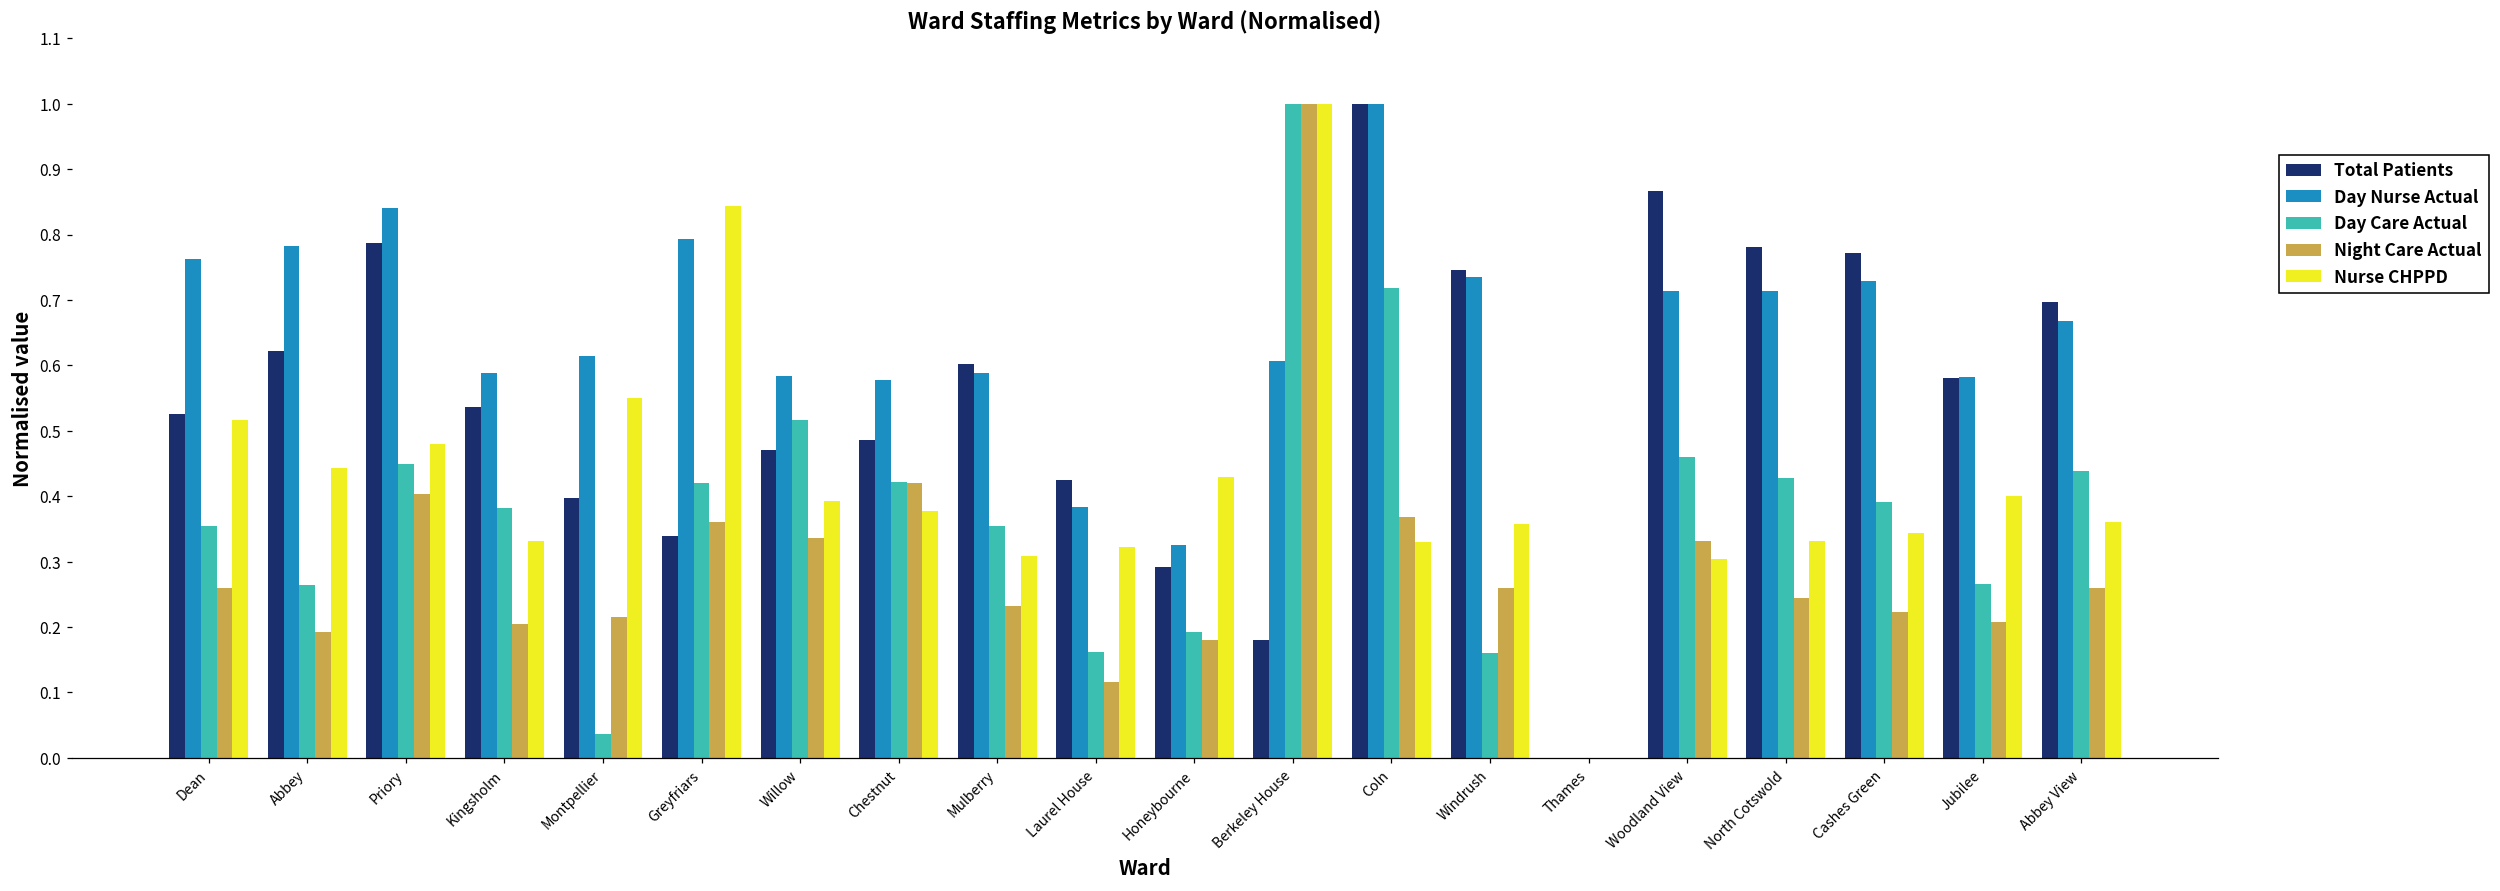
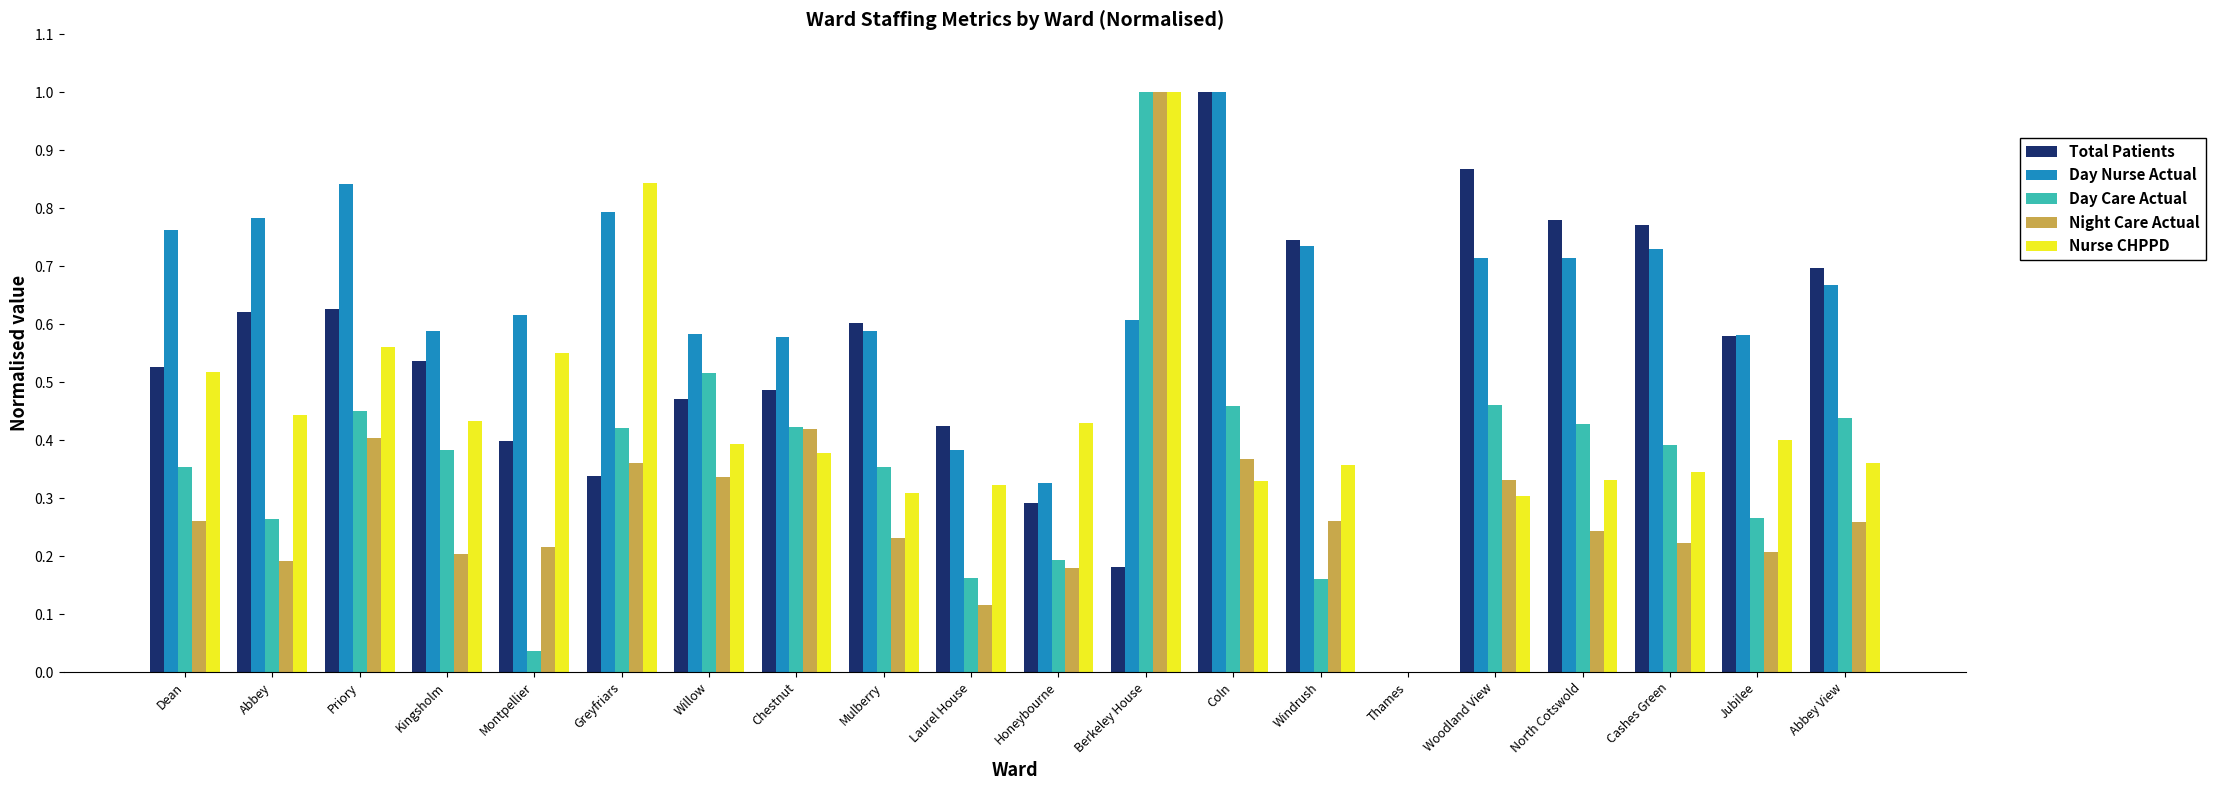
Total Patients, Priory: 0.79 -> 0.63
Nurse CHPPD, Priory: 0.48 -> 0.56
Nurse CHPPD, Kingsholm: 0.33 -> 0.43
Day Care Actual, Coln: 0.72 -> 0.46
